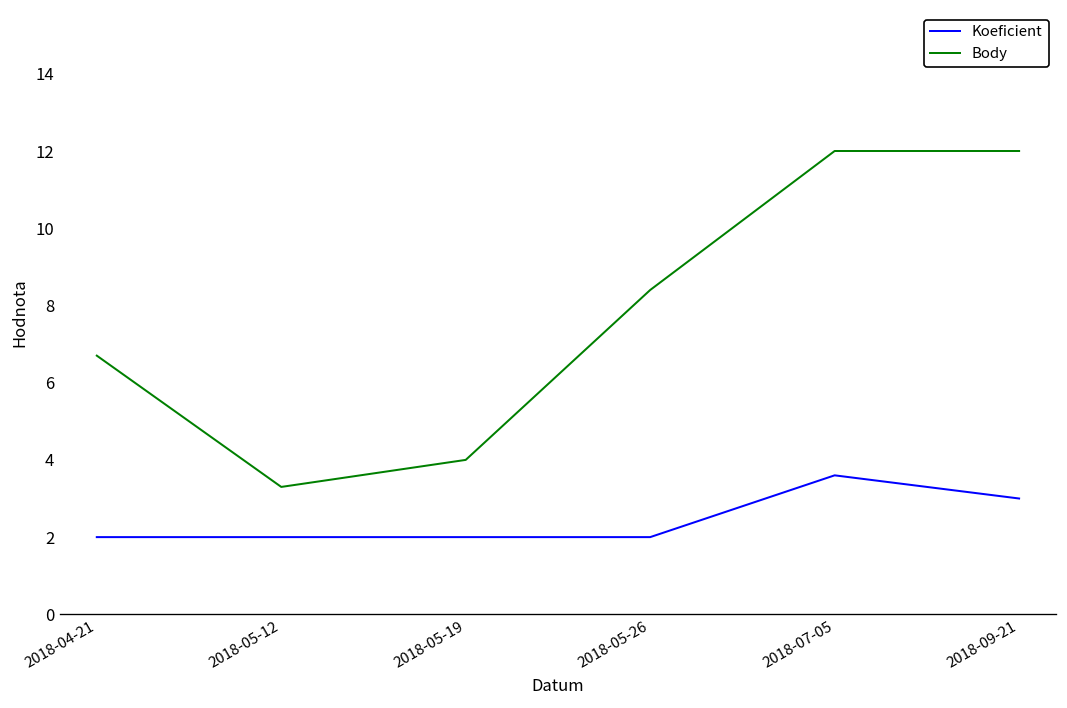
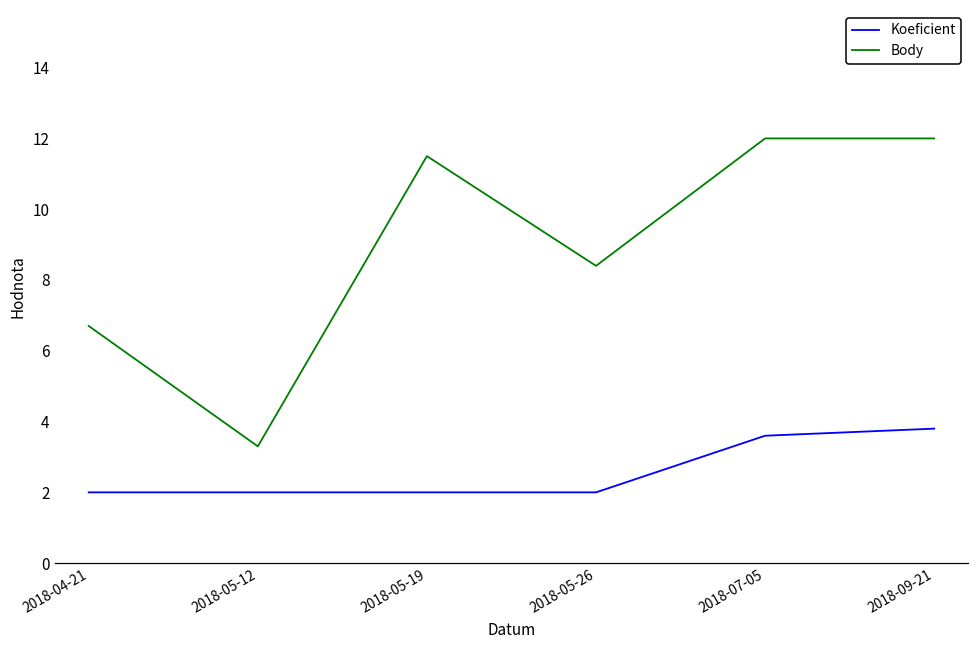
Body, 2018-05-19: 4.0 -> 11.5
Koeficient, 2018-09-21: 3.0 -> 3.8
